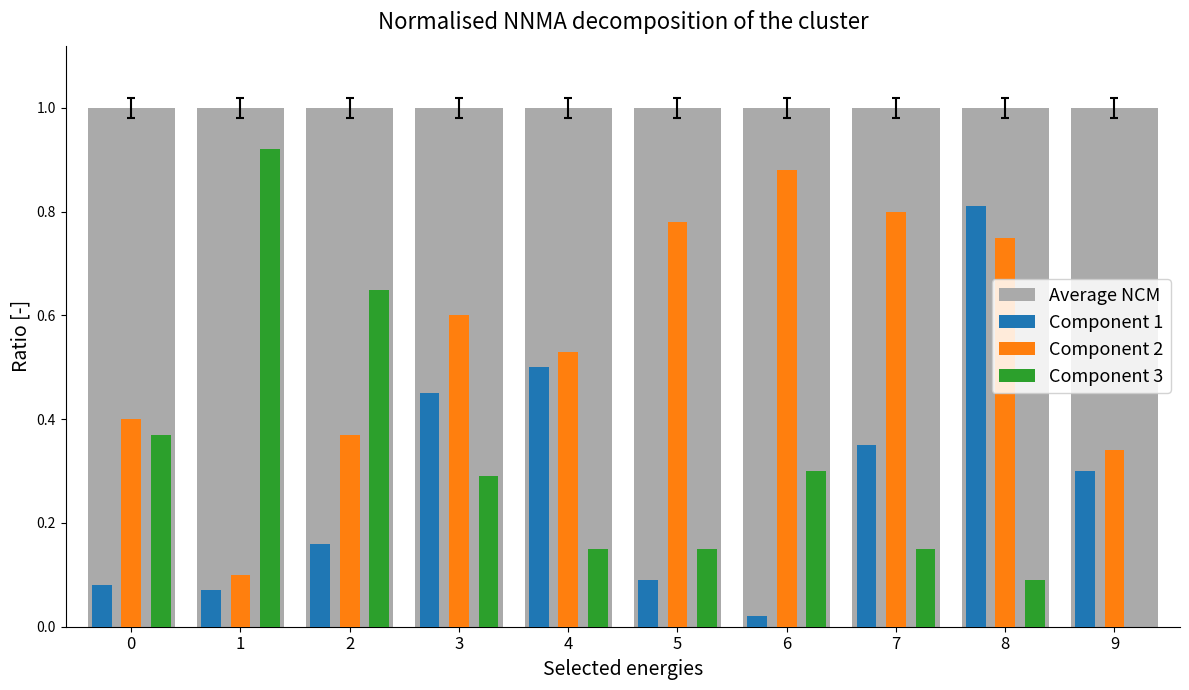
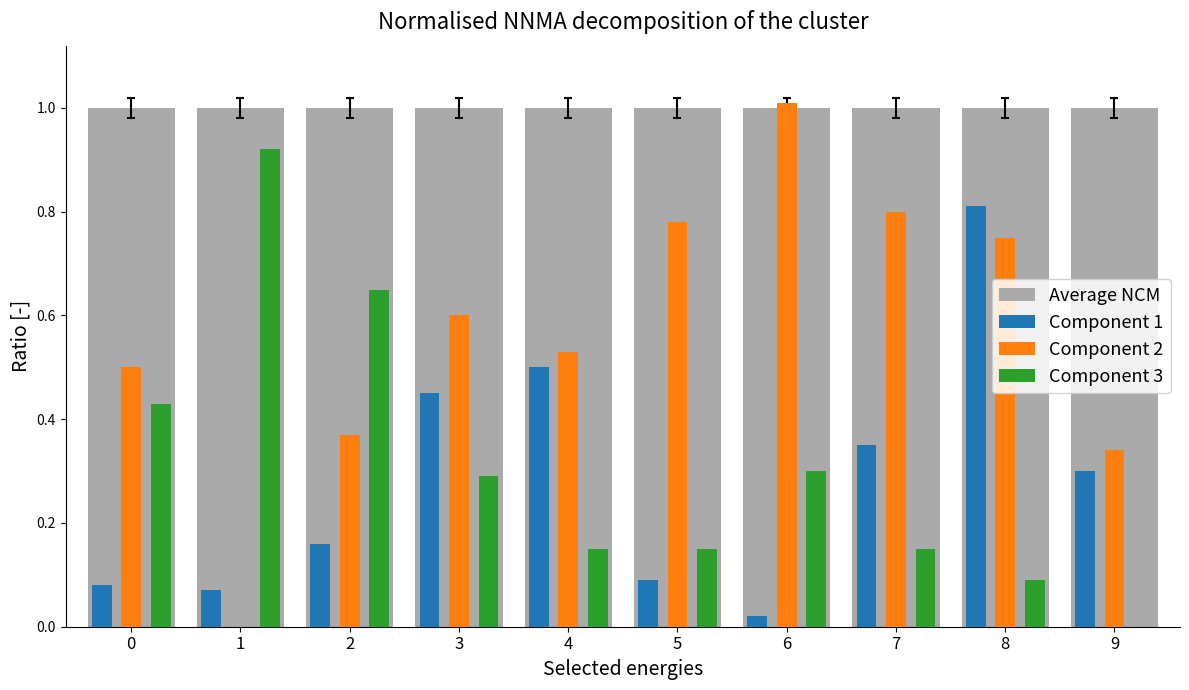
Component 2, 0: 0.4 -> 0.5
Component 3, 0: 0.37 -> 0.43
Component 2, 1: 0.1 -> 0.0
Component 2, 6: 0.88 -> 1.01
